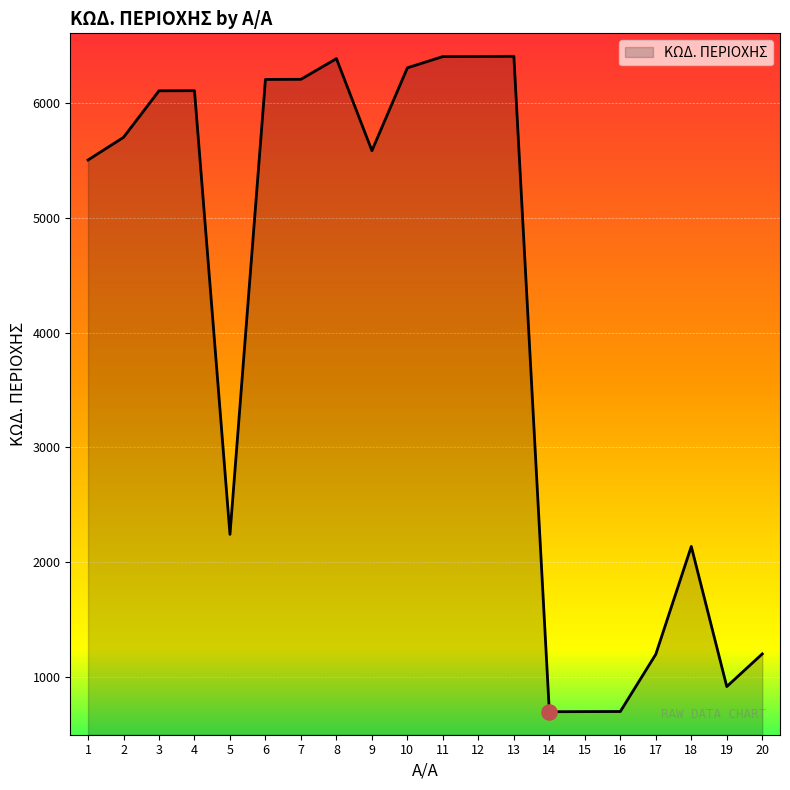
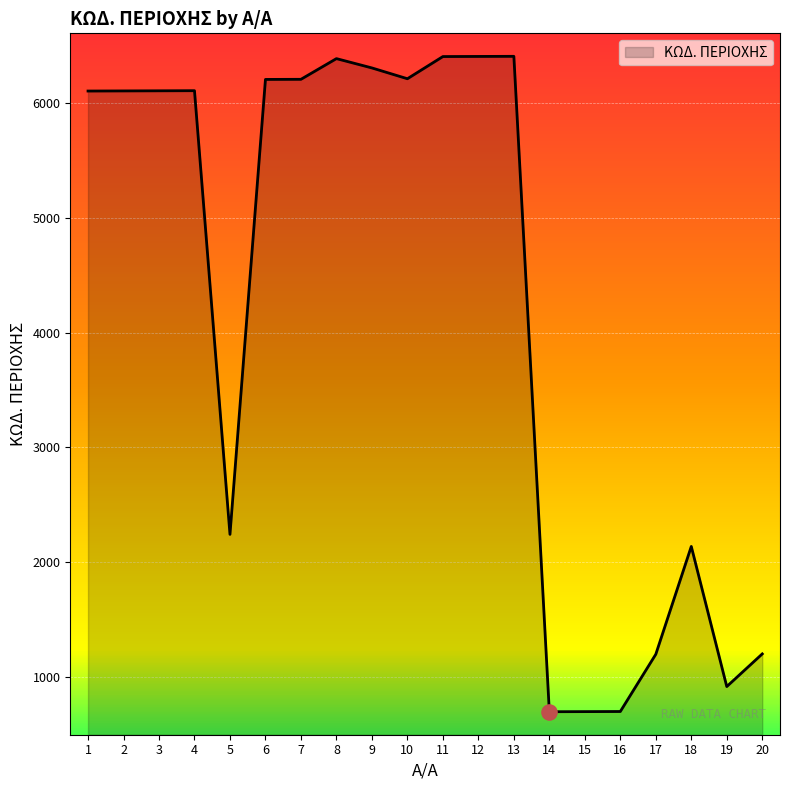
ΚΩΔ. ΠΕΡΙΟΧΗΣ, 1: 5500 -> 6100
ΚΩΔ. ΠΕΡΙΟΧΗΣ, 2: 5700 -> 6100
ΚΩΔ. ΠΕΡΙΟΧΗΣ, 9: 5580 -> 6300
ΚΩΔ. ΠΕΡΙΟΧΗΣ, 10: 6300 -> 6210
